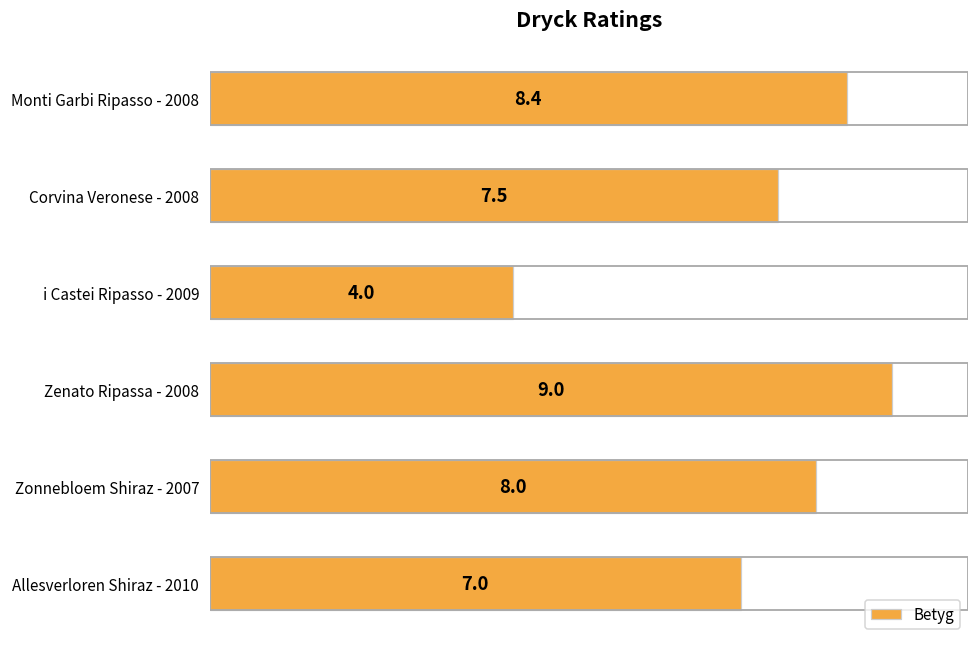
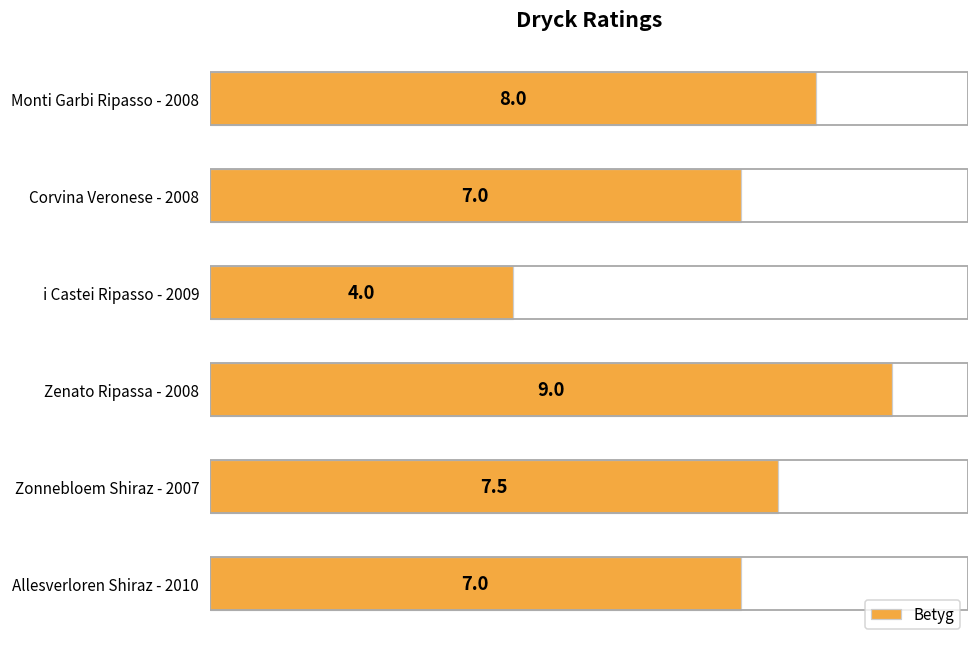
Monti Garbi Ripasso - 2008: 8.4 -> 8.0
Corvina Veronese - 2008: 7.5 -> 7.0
Zonnebloem Shiraz - 2007: 8.0 -> 7.5
